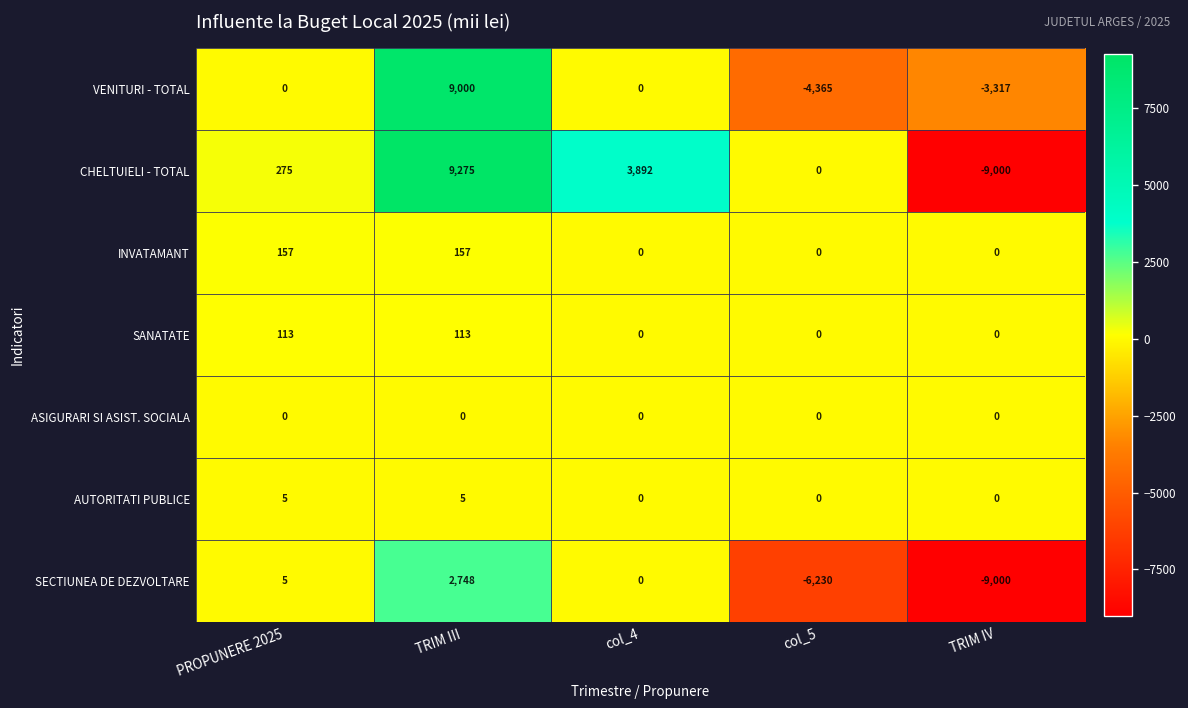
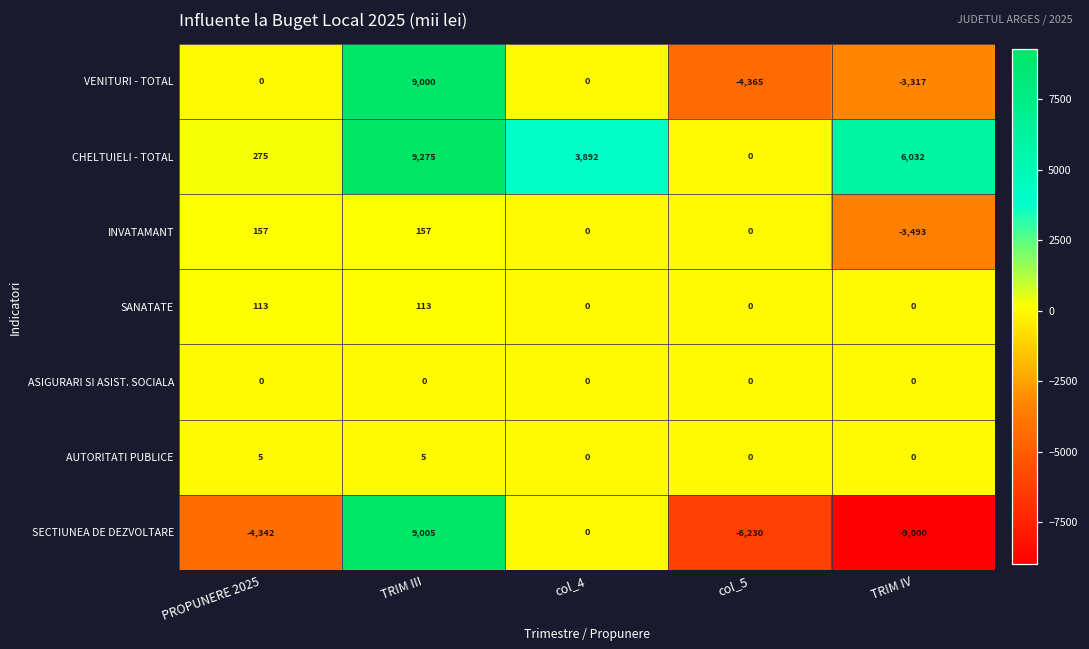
CHELTUIELI - TOTAL, TRIM IV: -9,000 -> 6,032
INVATAMANT, TRIM IV: 0 -> -3,493
SECTIUNEA DE DEZVOLTARE, PROPUNERE 2025: 5 -> -4,342
SECTIUNEA DE DEZVOLTARE, TRIM III: 2,748 -> 9,005
